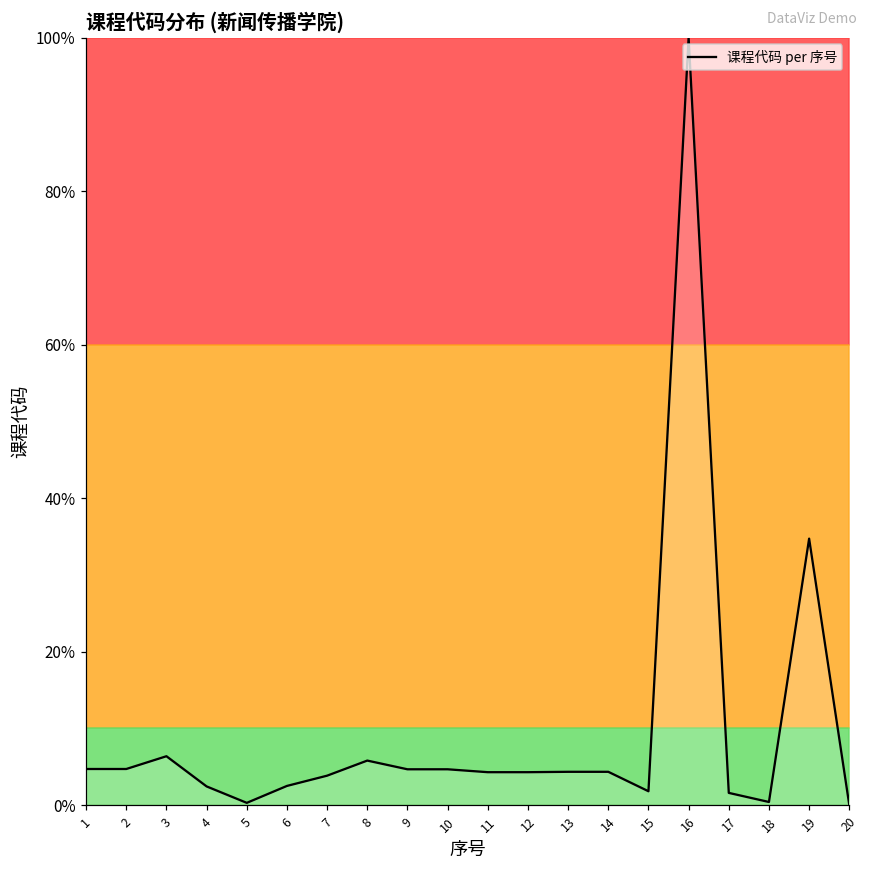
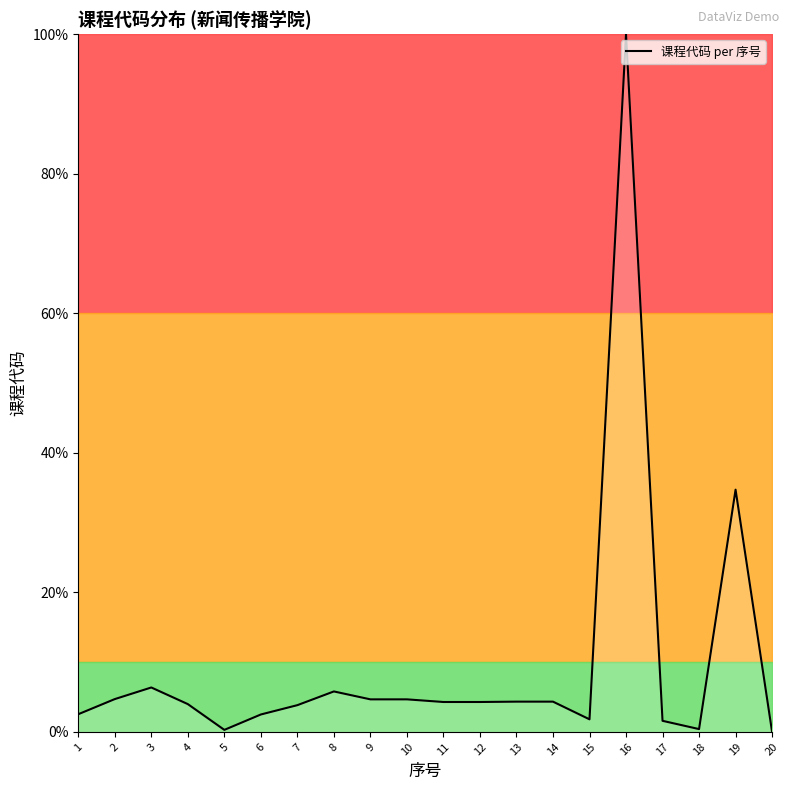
课程代码 per 序号, 1: 5% -> 3%
课程代码 per 序号, 4: 2% -> 4%
